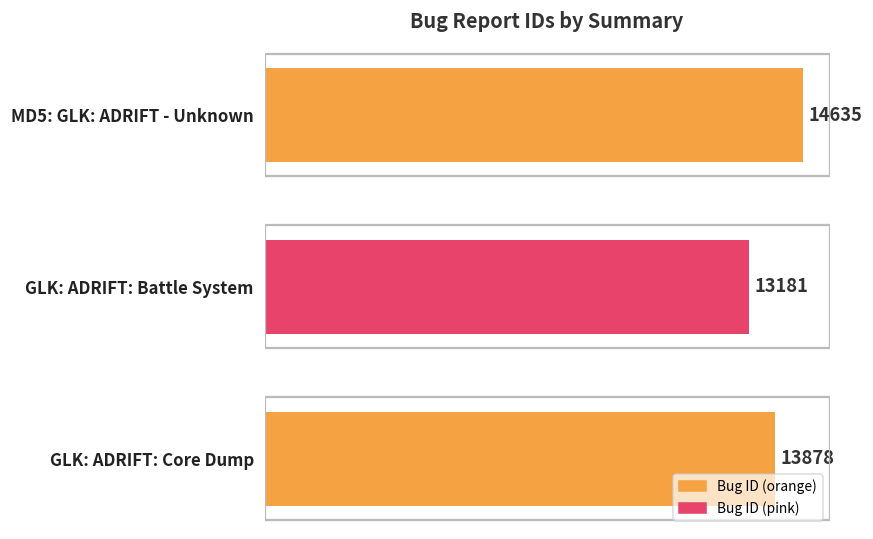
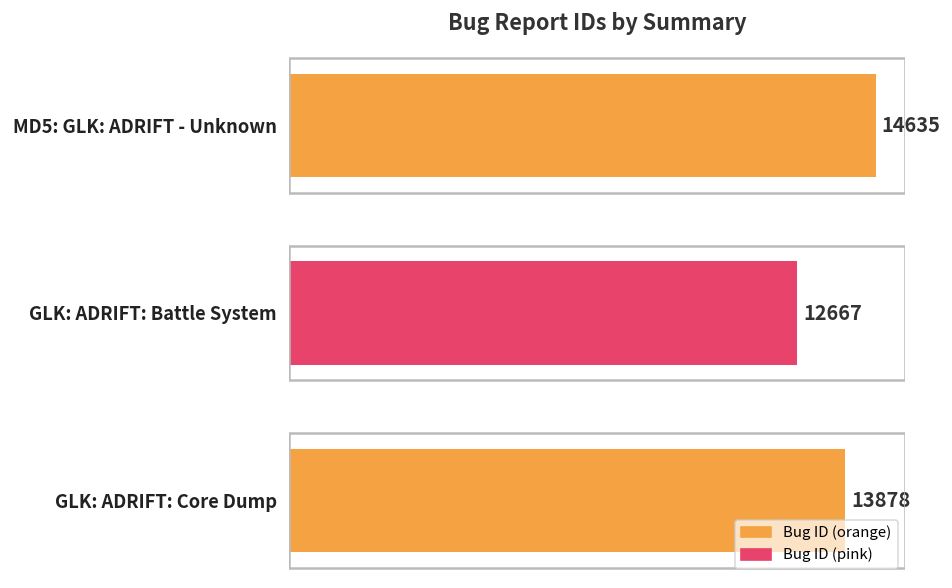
GLK: ADRIFT: Battle System: 13181 -> 12667
